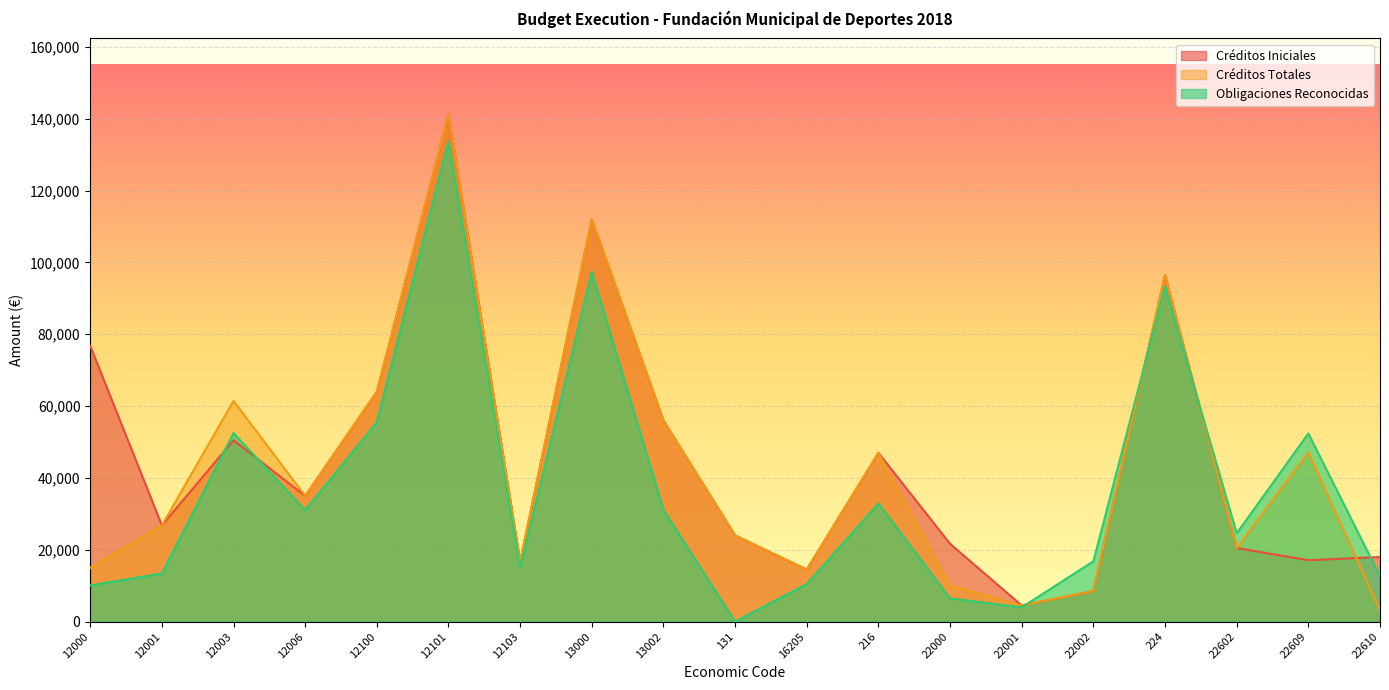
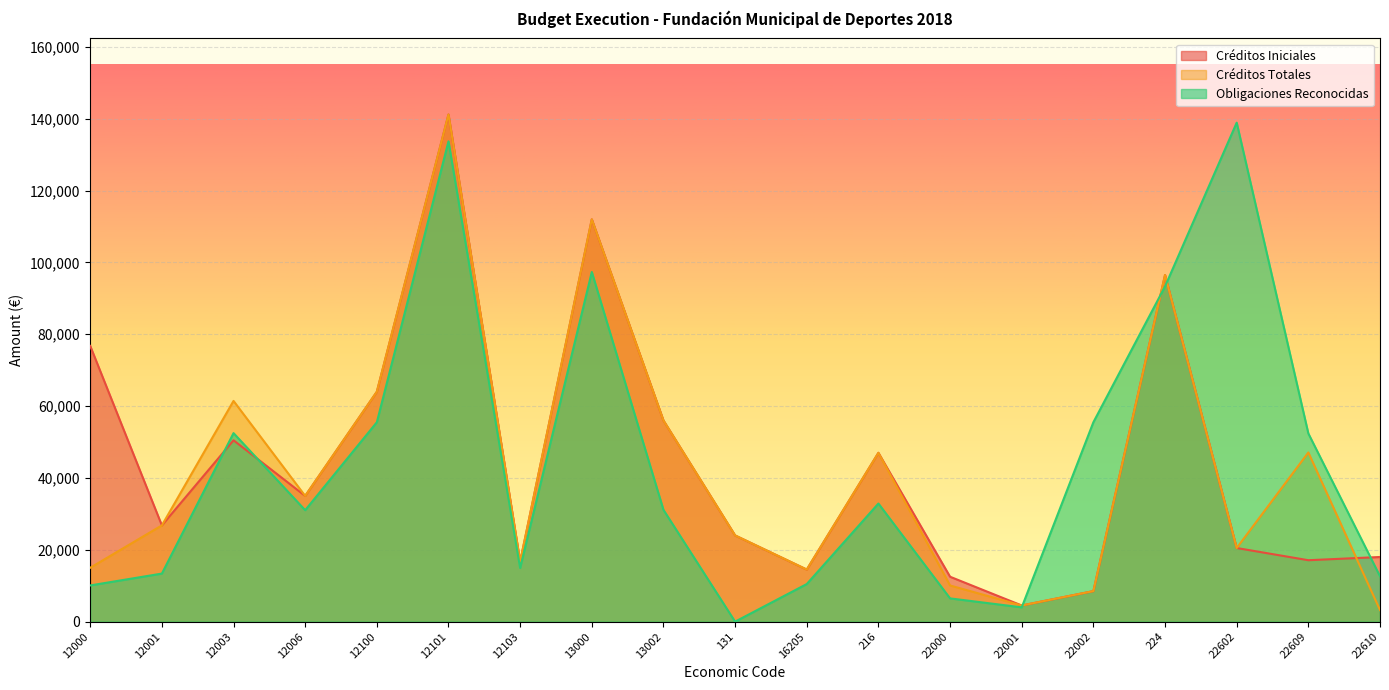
Créditos Iniciales, 22000: 22,000 -> 13,000
Obligaciones Reconocidas, 22002: 17,000 -> 56,000
Obligaciones Reconocidas, 22602: 25,000 -> 139,000
